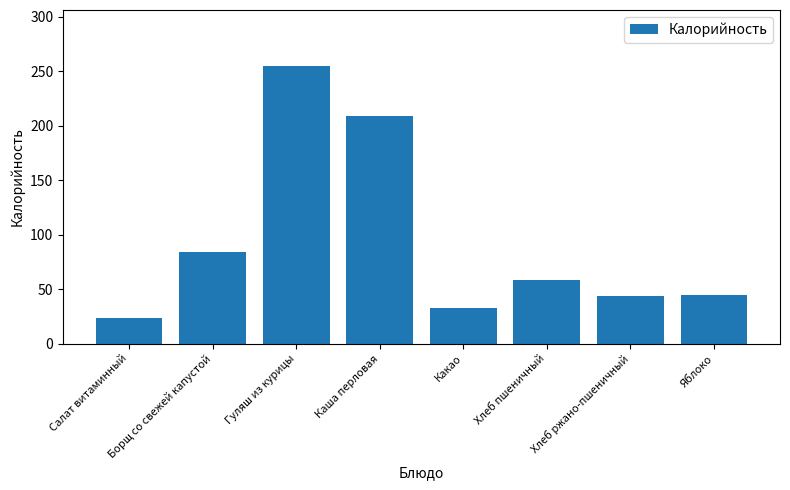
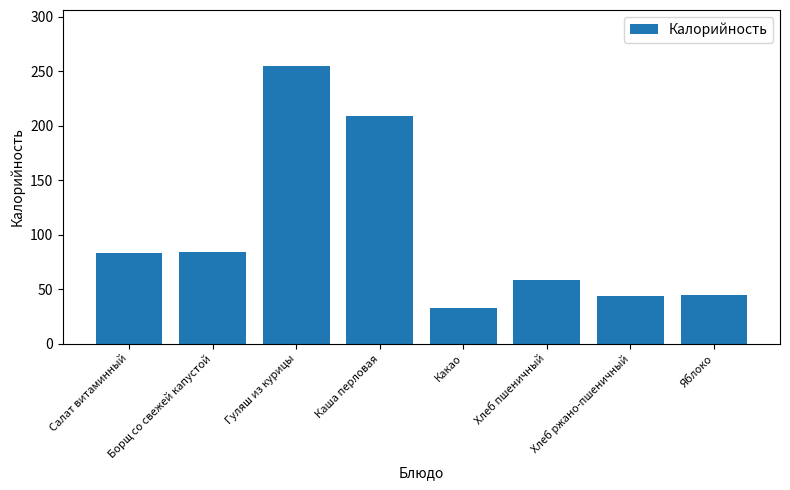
Салат витаминный: 24 -> 83
